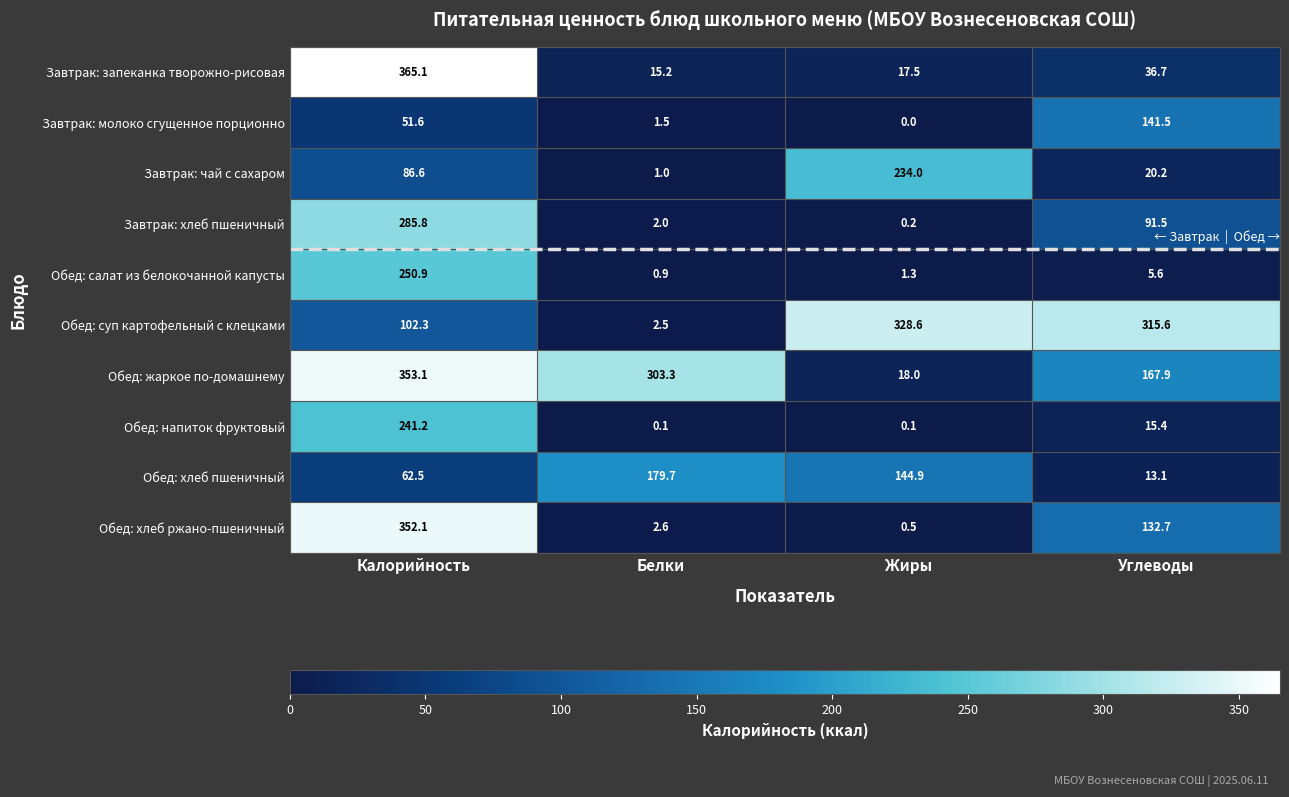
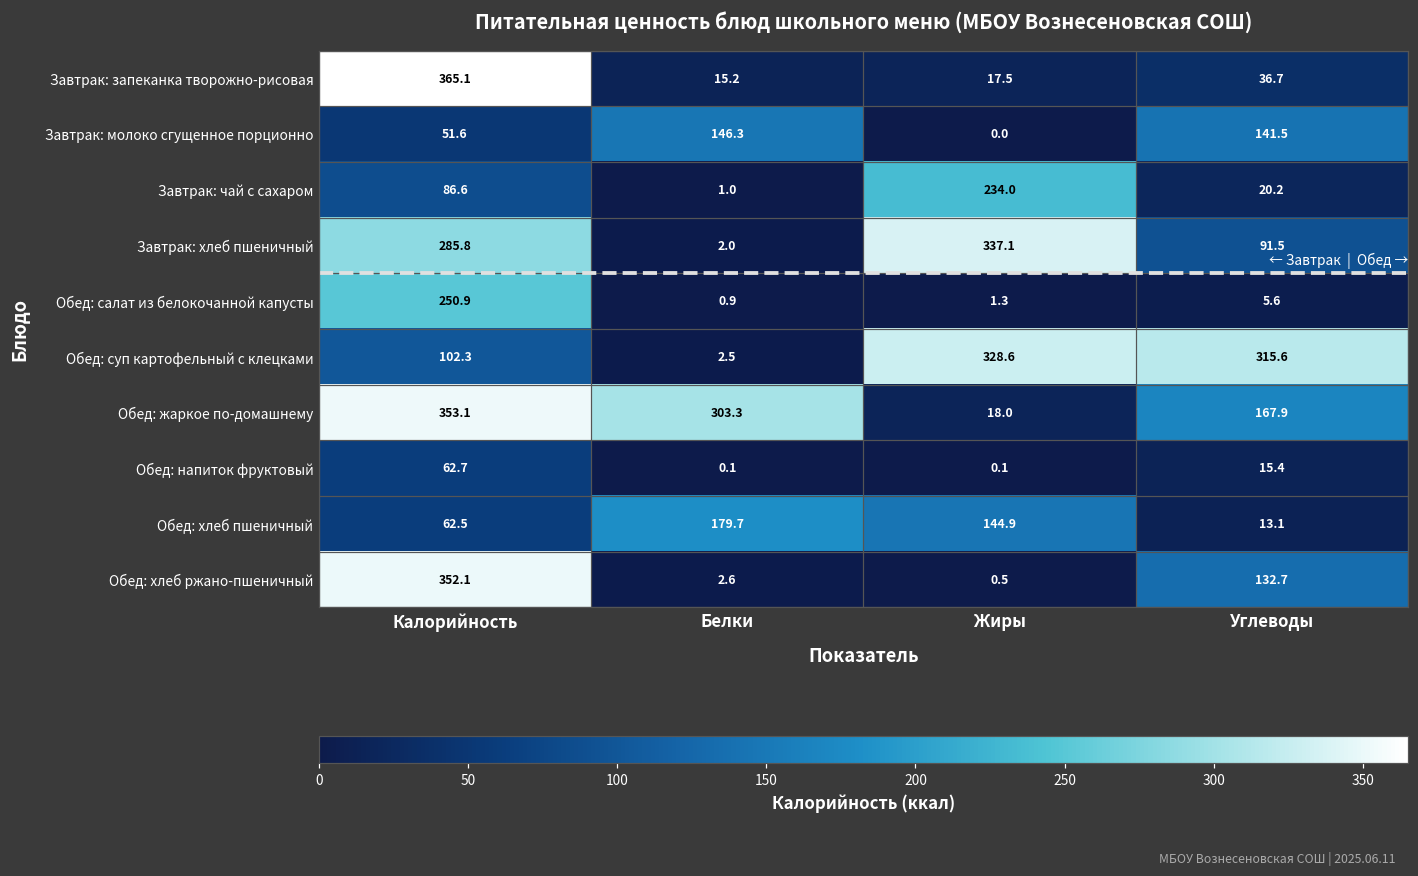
Завтрак: молоко сгущенное порционно, Белки: 1.5 -> 146.3
Завтрак: хлеб пшеничный, Жиры: 0.2 -> 337.1
Обед: напиток фруктовый, Калорийность: 241.2 -> 62.7
